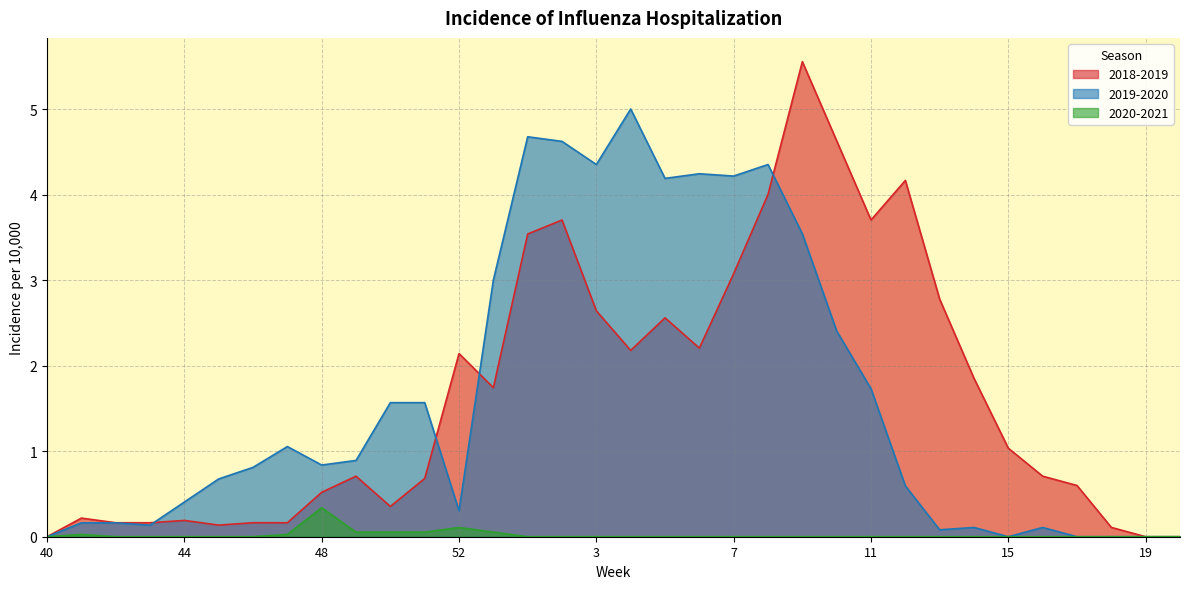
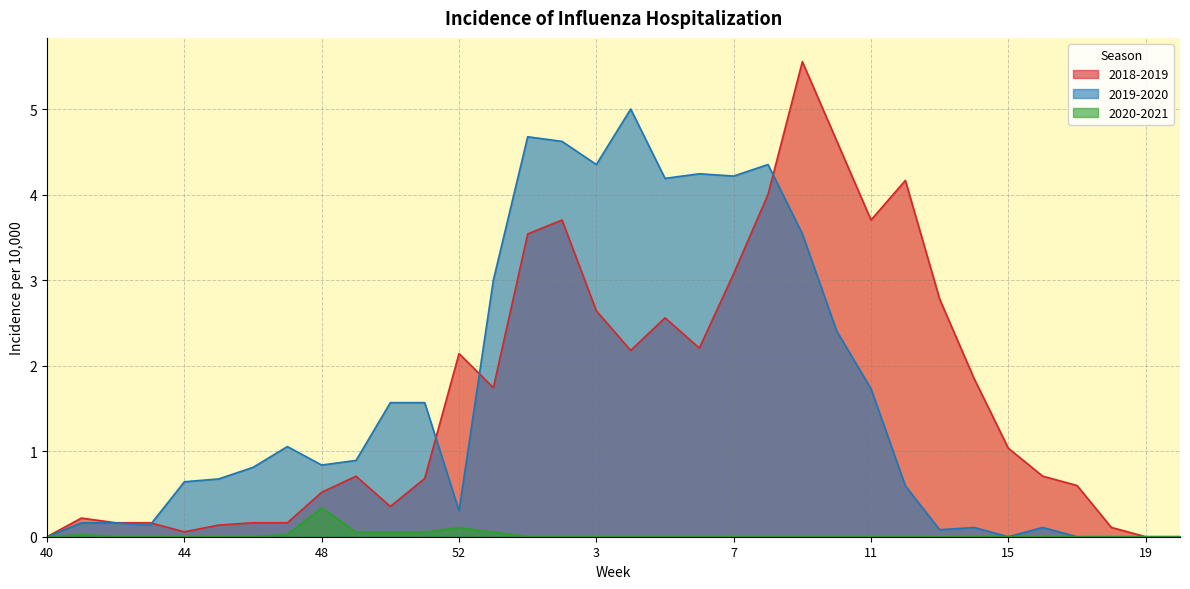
2018-2019, 44: 0.2 -> 0.1
2019-2020, 44: 0.4 -> 0.6
